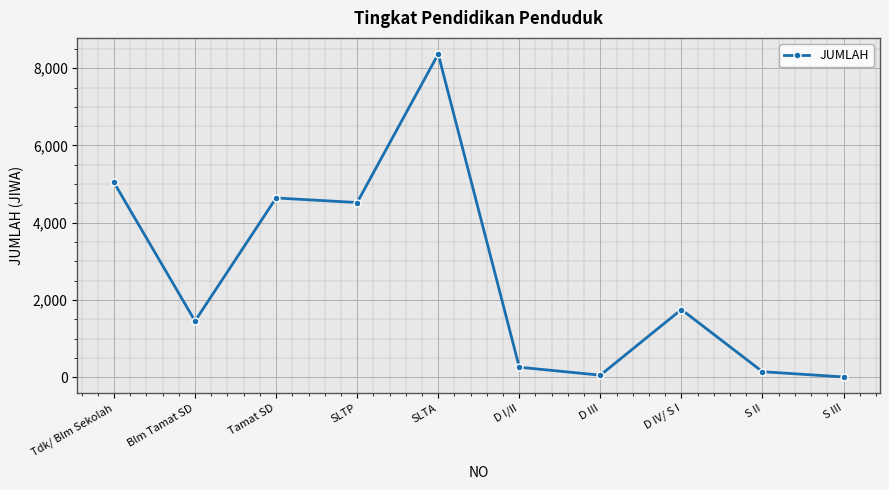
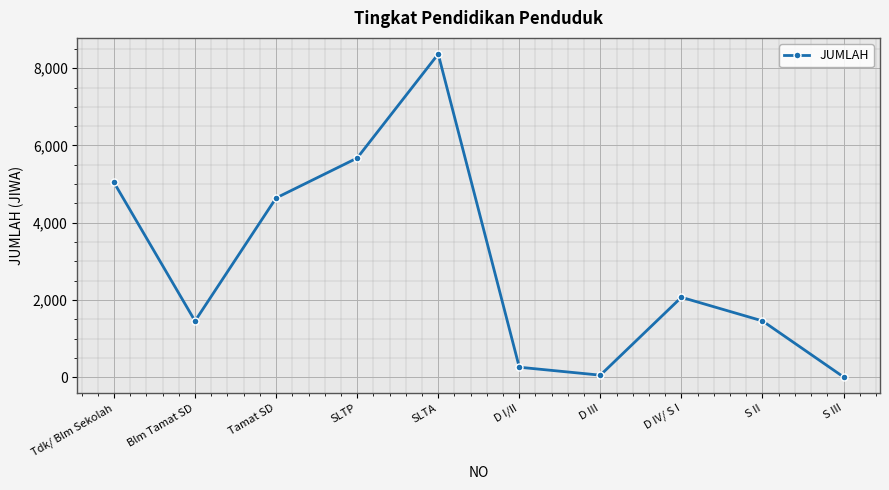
SLTP: 4,500 -> 5,700
D IV/ S I: 1,800 -> 2,100
S II: 100 -> 1,500
